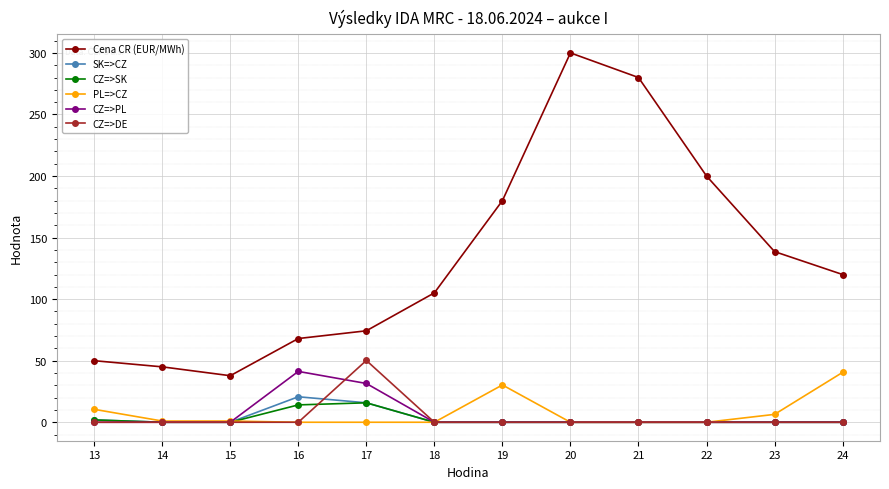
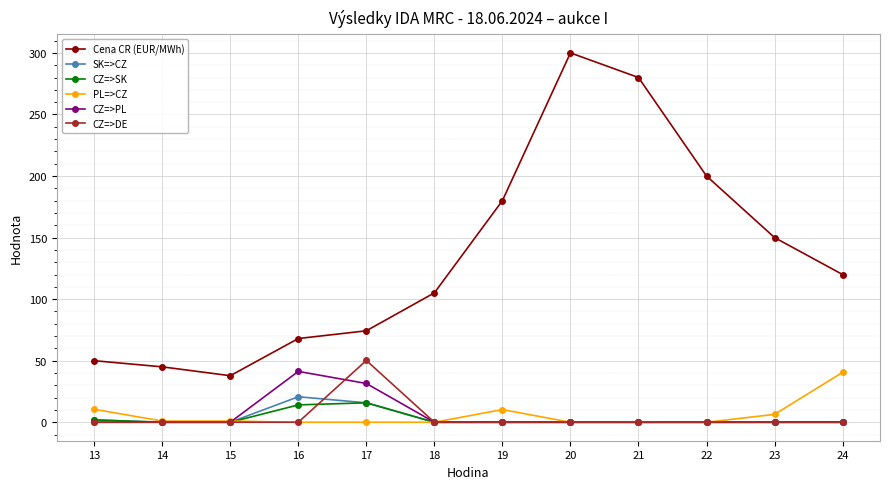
PL=>CZ, 19: 30 -> 10
Cena CR (EUR/MWh), 23: 139 -> 150
